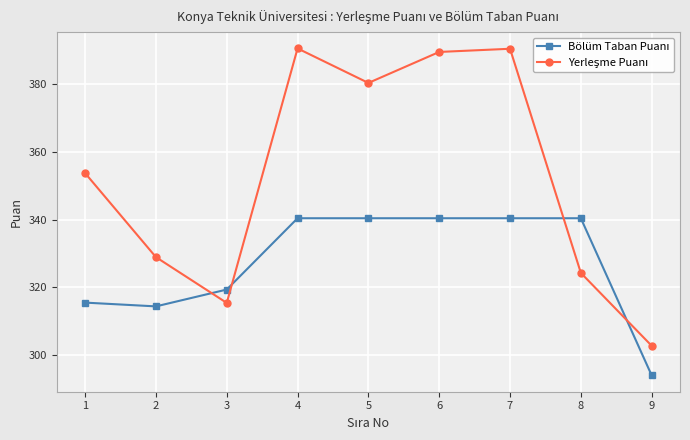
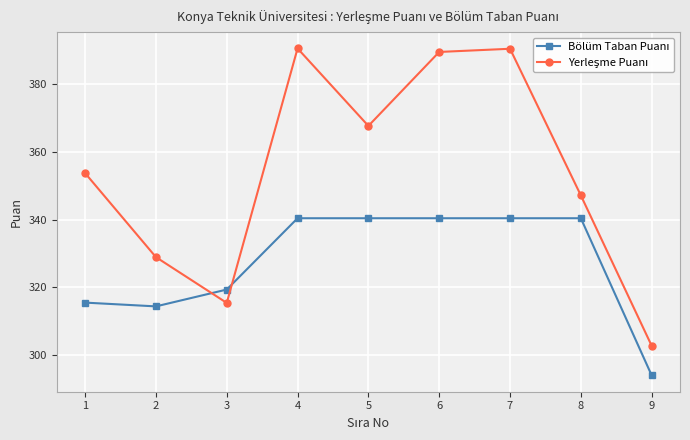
Yerleşme Puanı, 5: 380 -> 368
Yerleşme Puanı, 8: 324 -> 347
